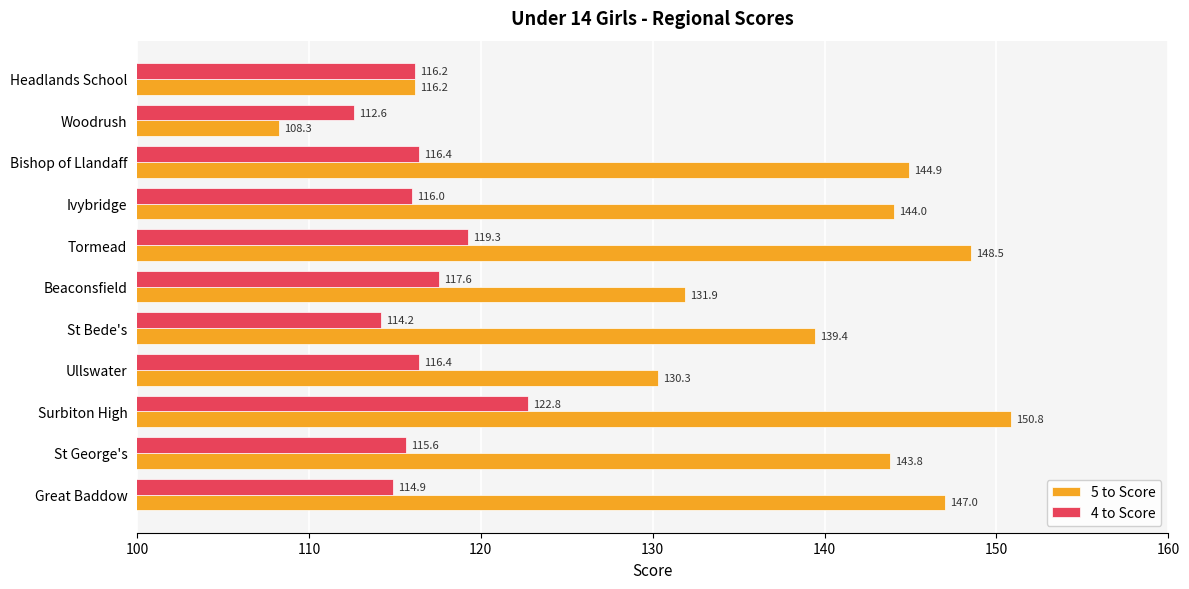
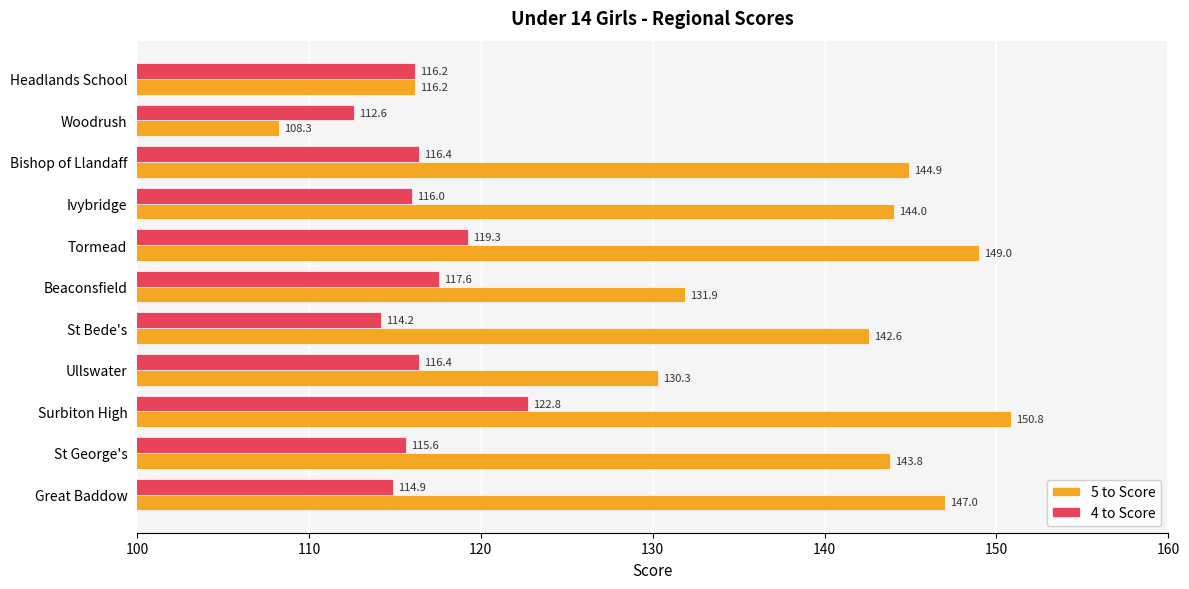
5 to Score, Tormead: 148.5 -> 149.0
5 to Score, St Bede's: 139.4 -> 142.6
